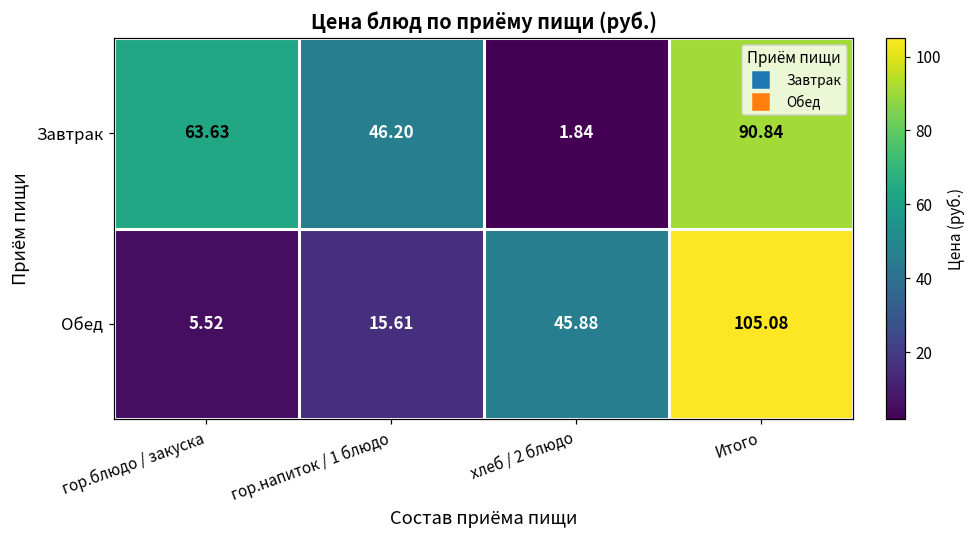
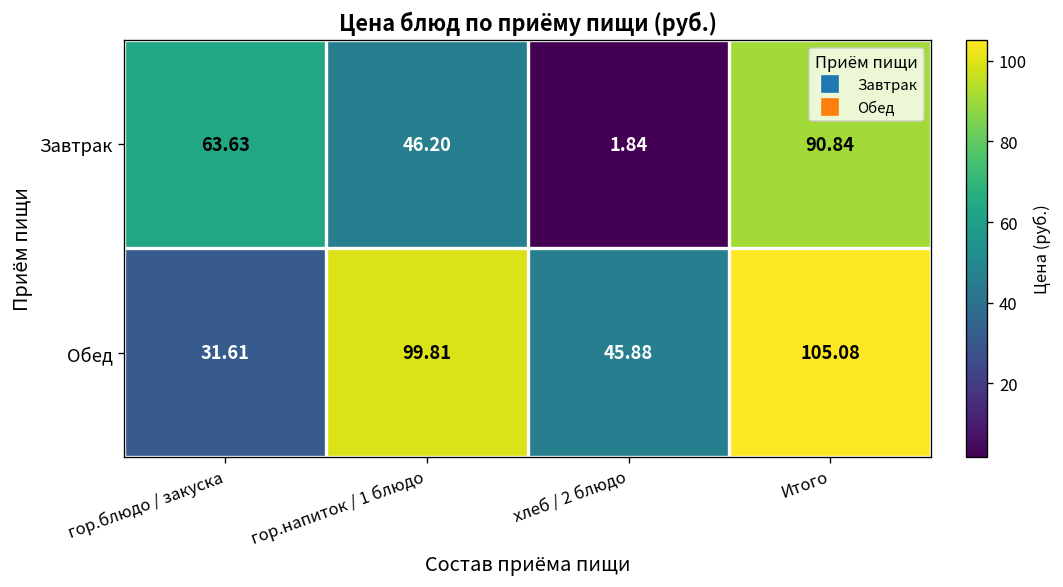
Обед, гор.блюдо / закуска: 5.52 -> 31.61
Обед, гор.напиток / 1 блюдо: 15.61 -> 99.81
